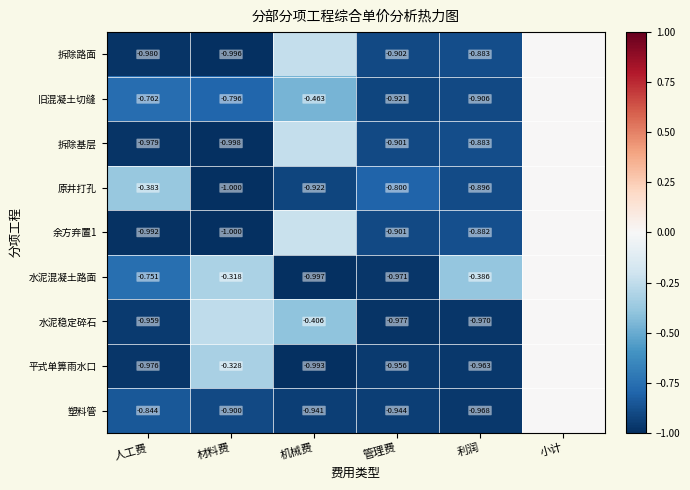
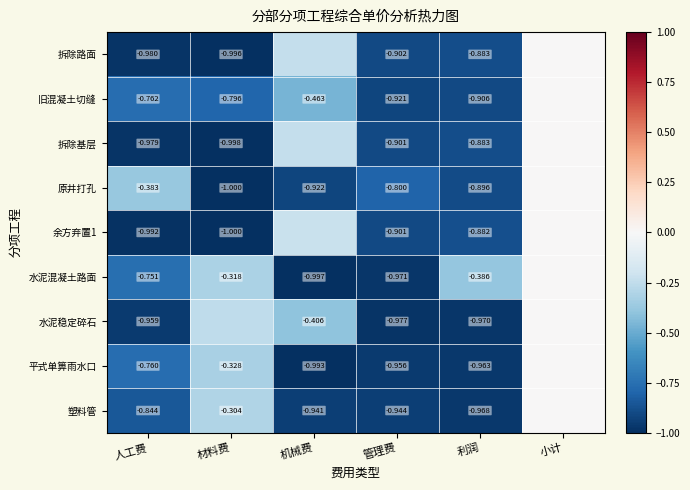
平式单箅雨水口, 人工费: -0.976 -> -0.760
塑料管, 材料费: -0.900 -> -0.304
